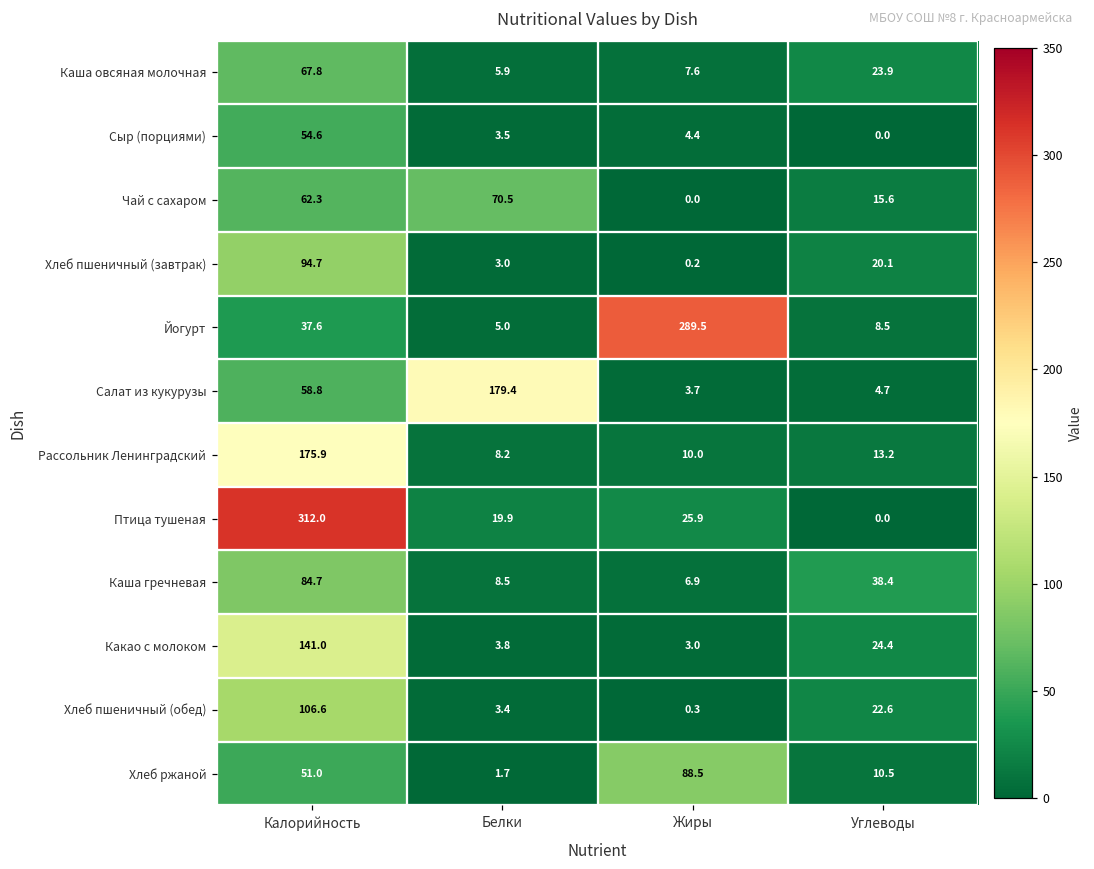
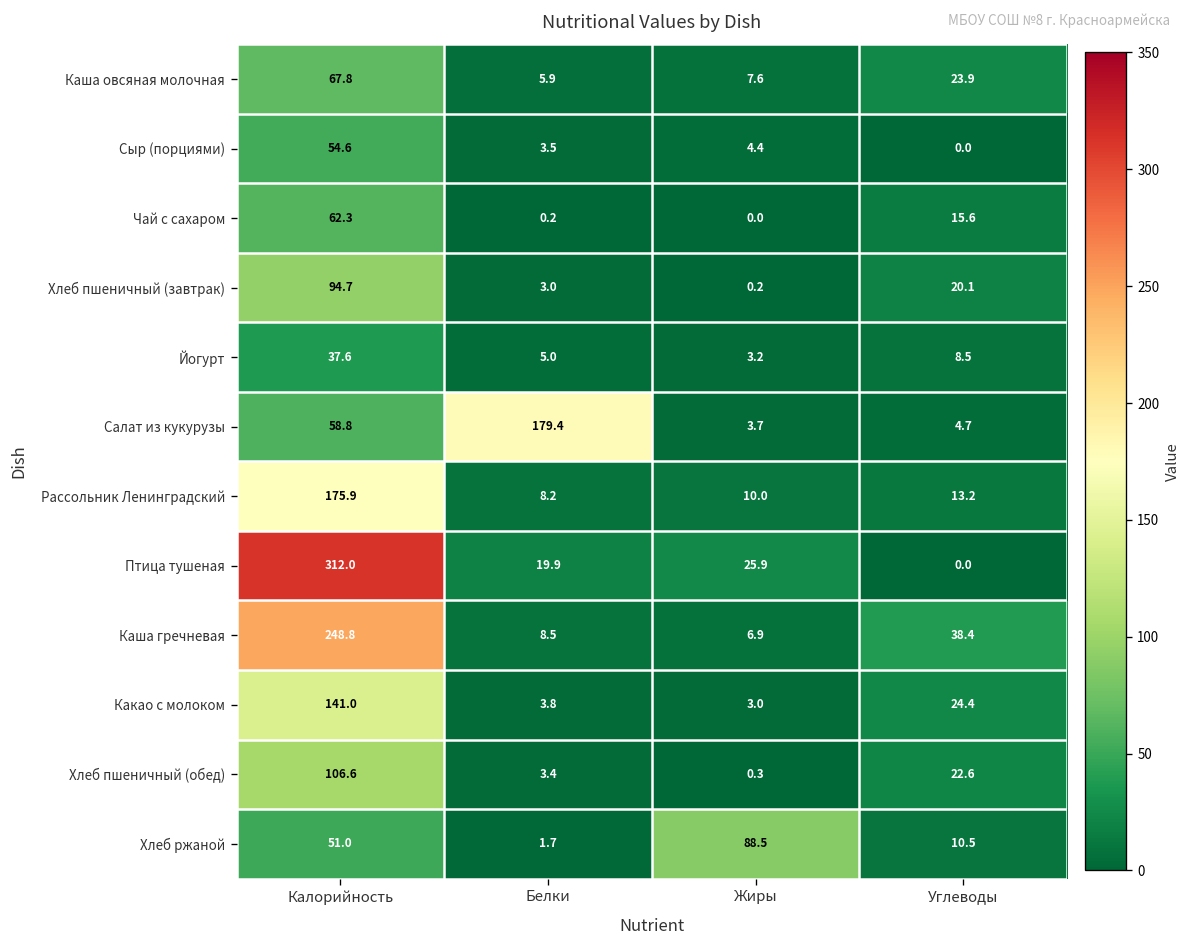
Чай с сахаром, Белки: 70.5 -> 0.2
Йогурт, Жиры: 289.5 -> 3.2
Каша гречневая, Калорийность: 84.7 -> 248.8
